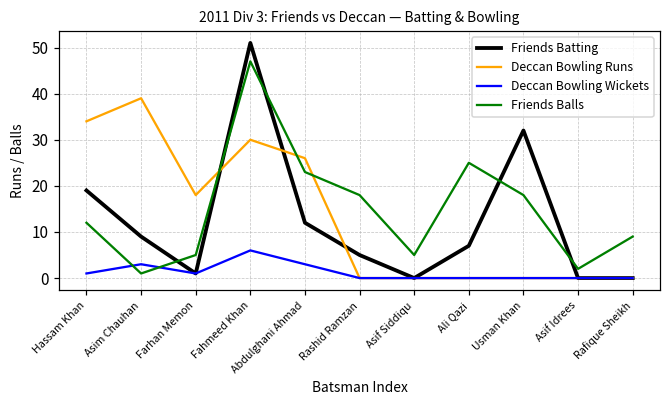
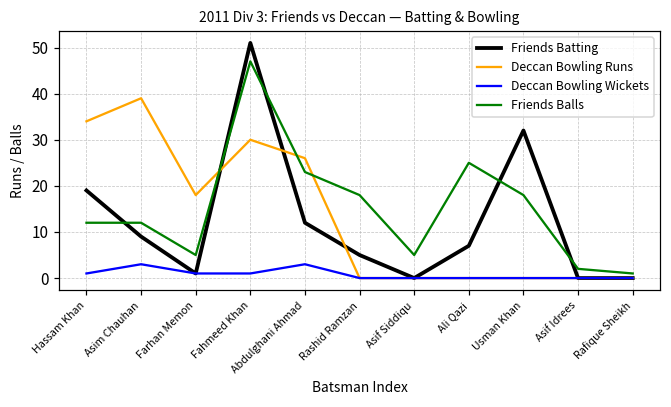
Friends Balls, Asim Chauhan: 1 -> 12
Deccan Bowling Wickets, Fahmeed Khan: 6 -> 1
Friends Balls, Rafique Sheikh: 9 -> 1
